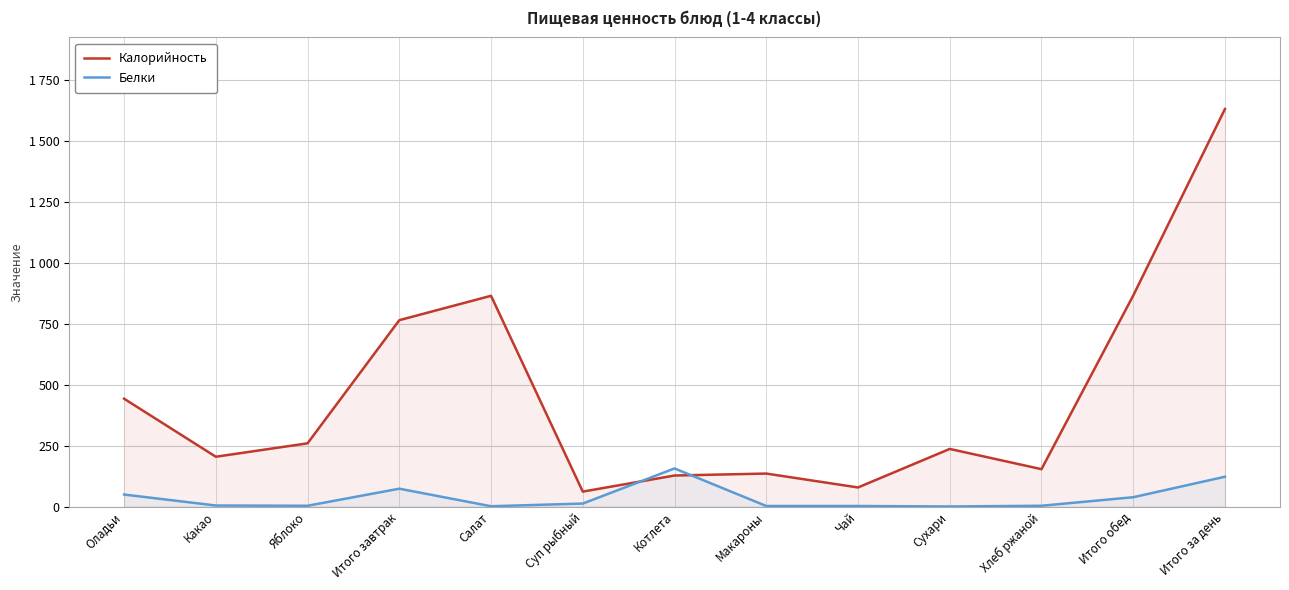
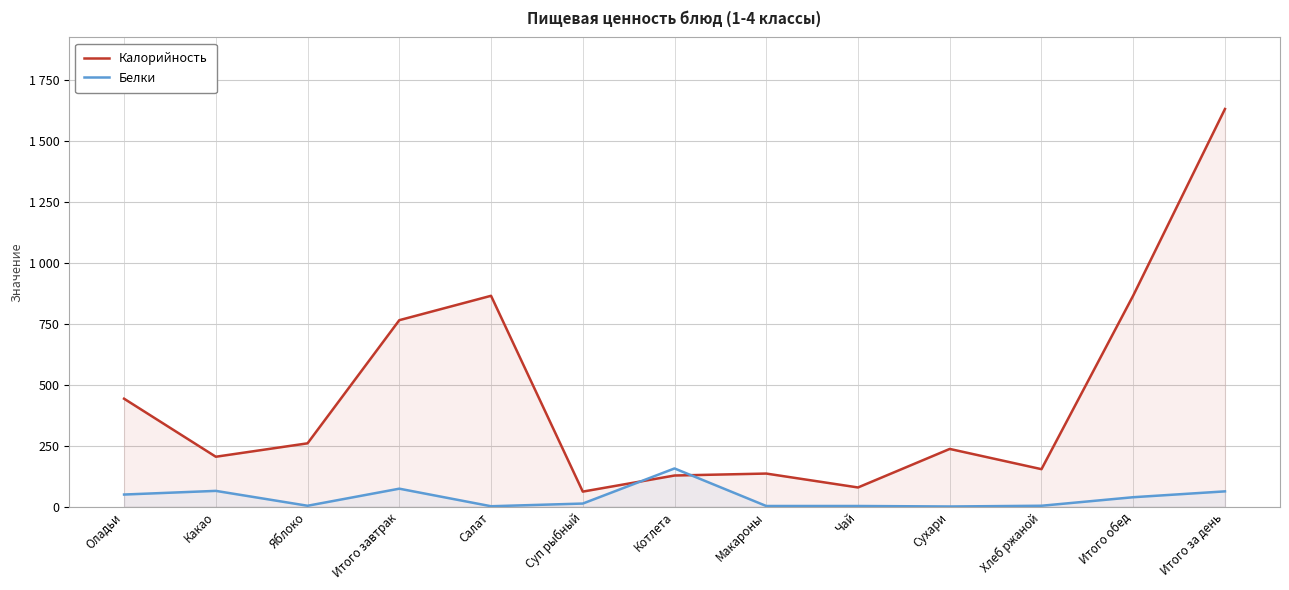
Белки, Какао: 10 -> 70
Белки, Итого за день: 120 -> 60
